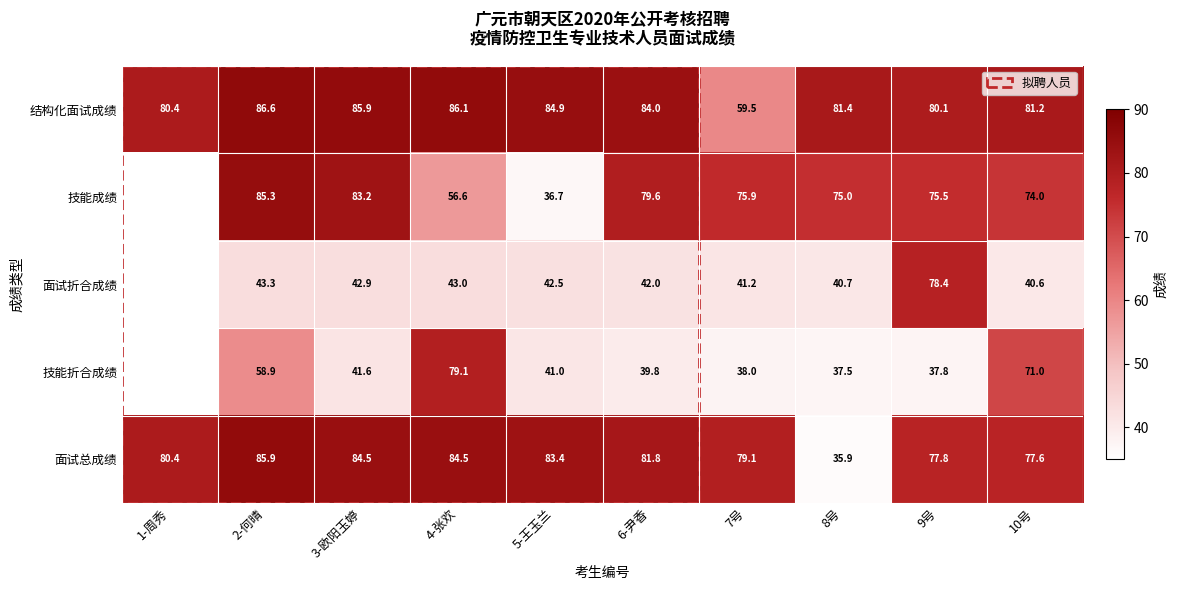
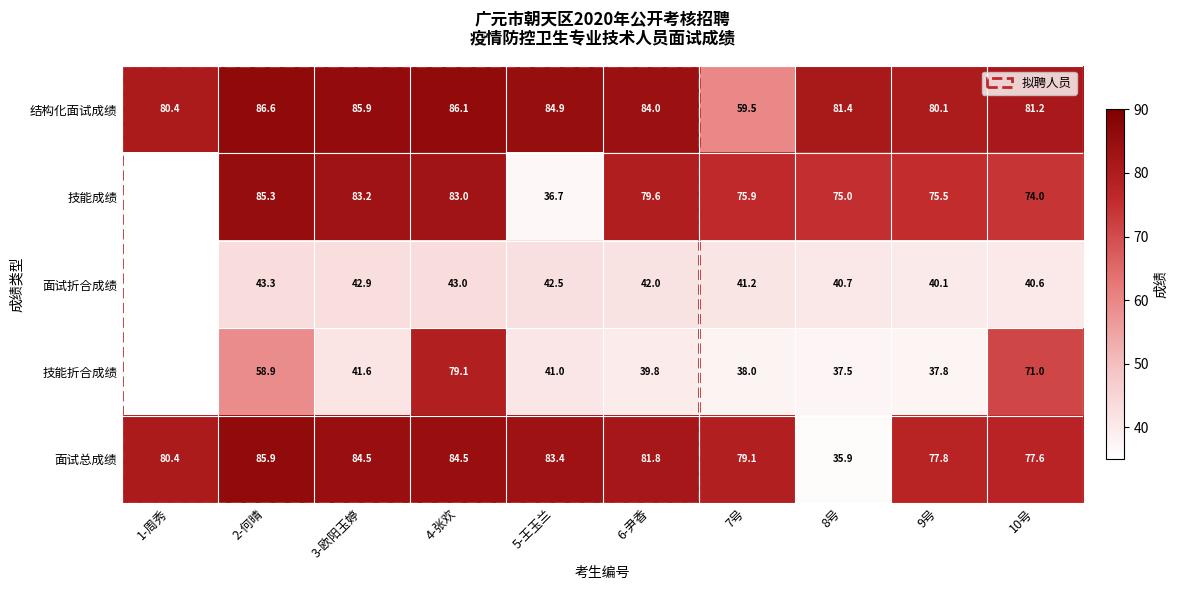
技能成绩, 4-张欢: 56.6 -> 83.0
面试折合成绩, 9号: 78.4 -> 40.1
